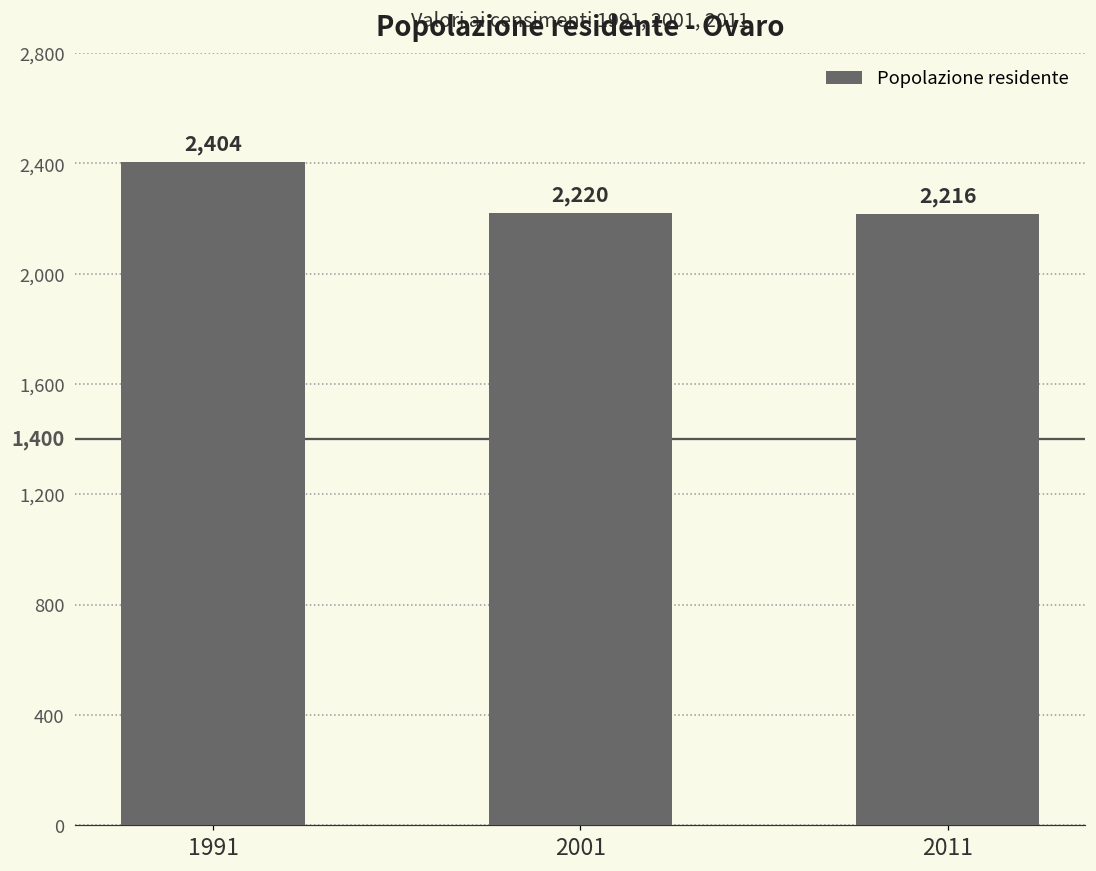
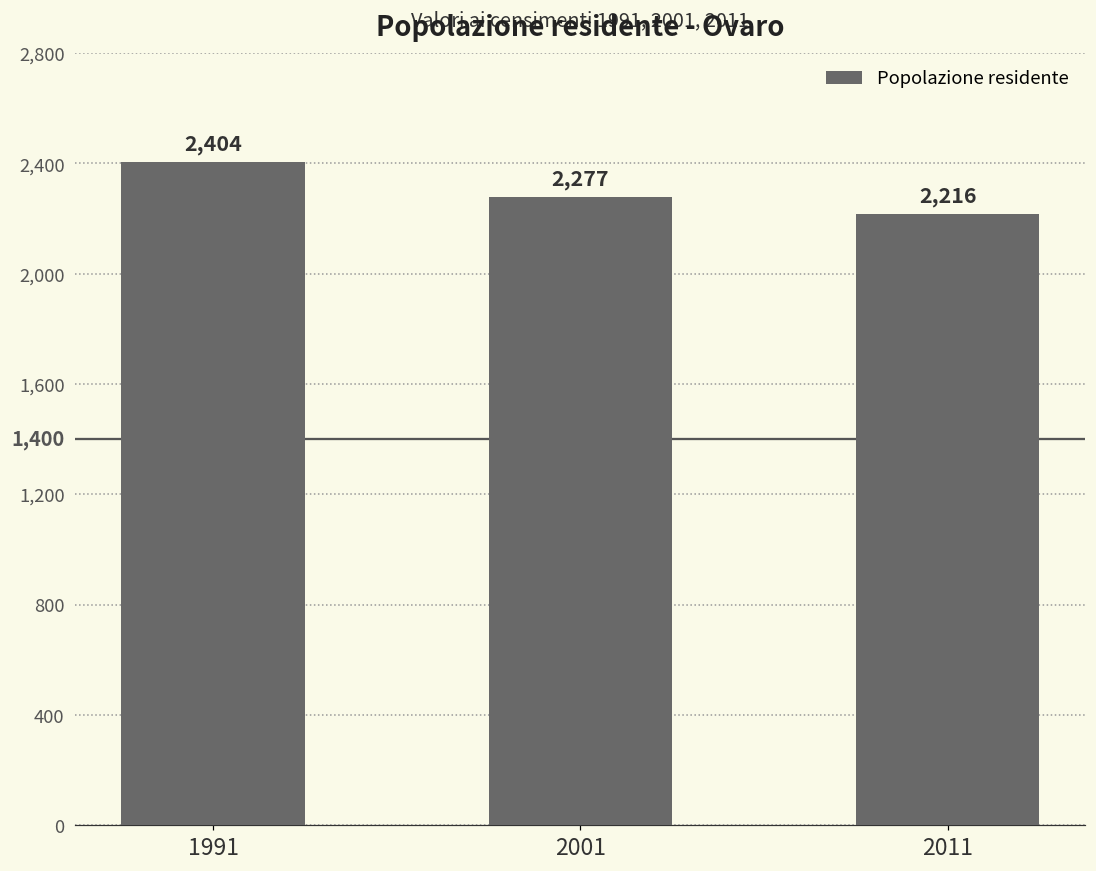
2001: 2,220 -> 2,277
